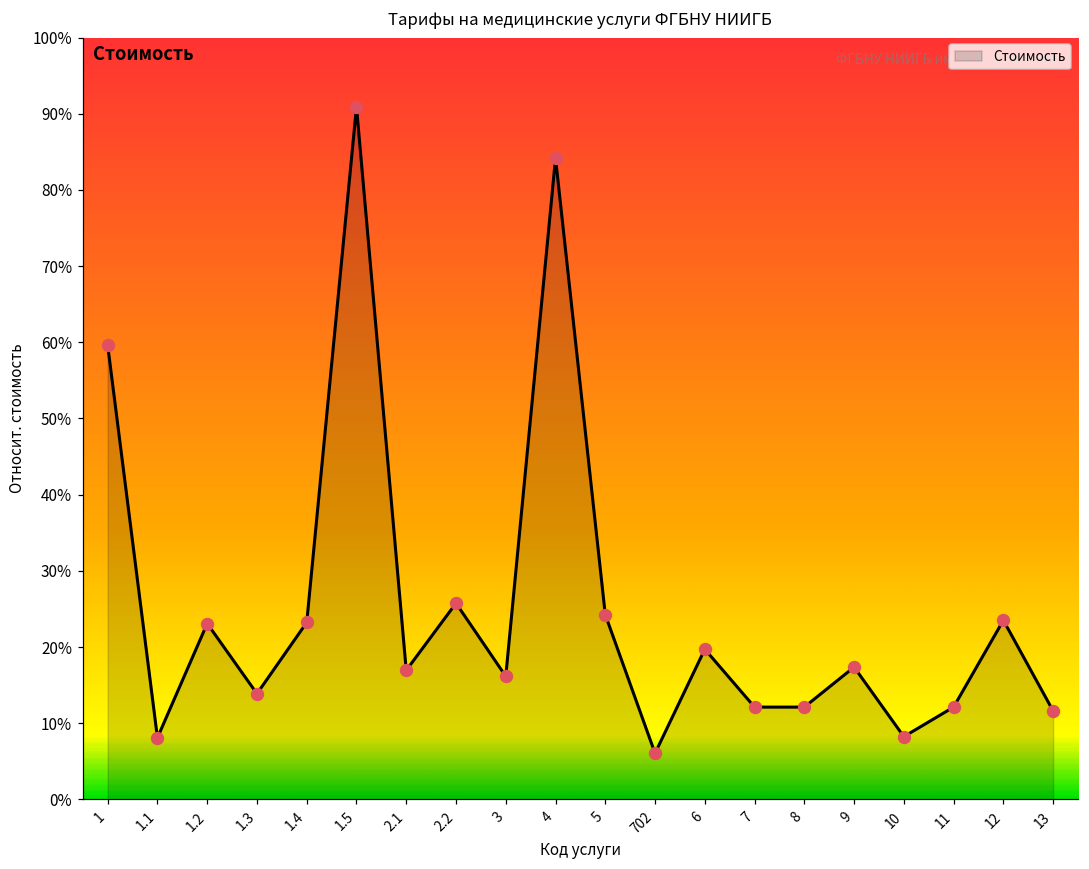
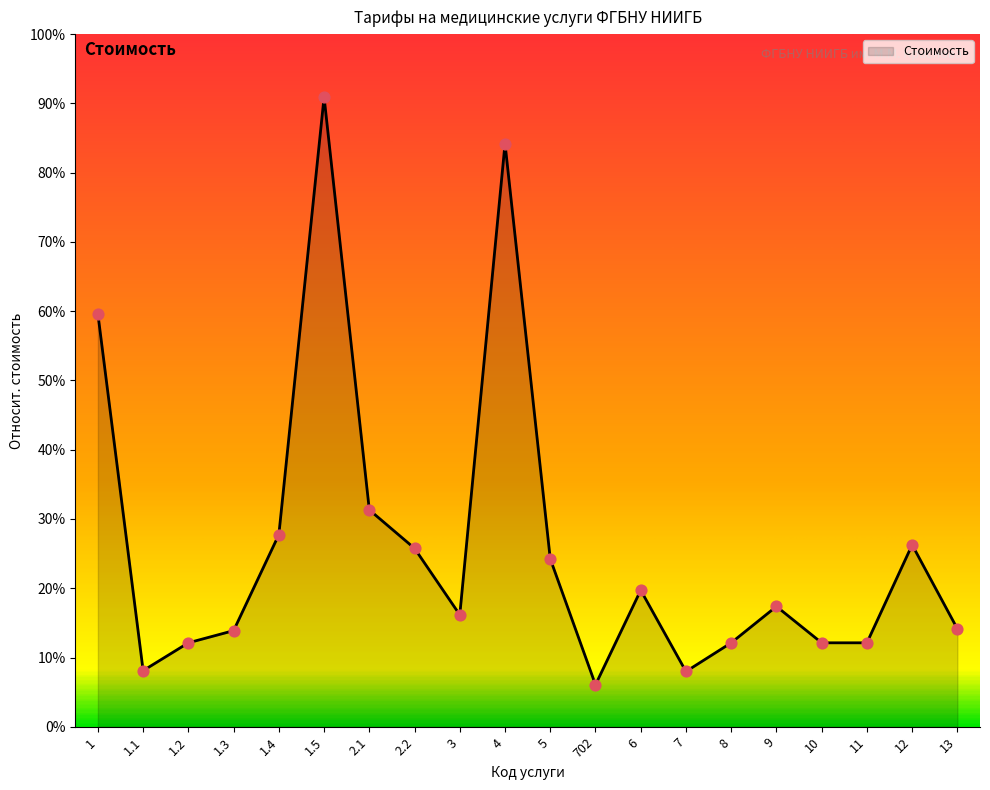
1.2: 23% -> 12%
1.4: 23% -> 28%
2.1: 17% -> 31%
7: 12% -> 8%
10: 8% -> 12%
12: 24% -> 26%
13: 12% -> 14%
